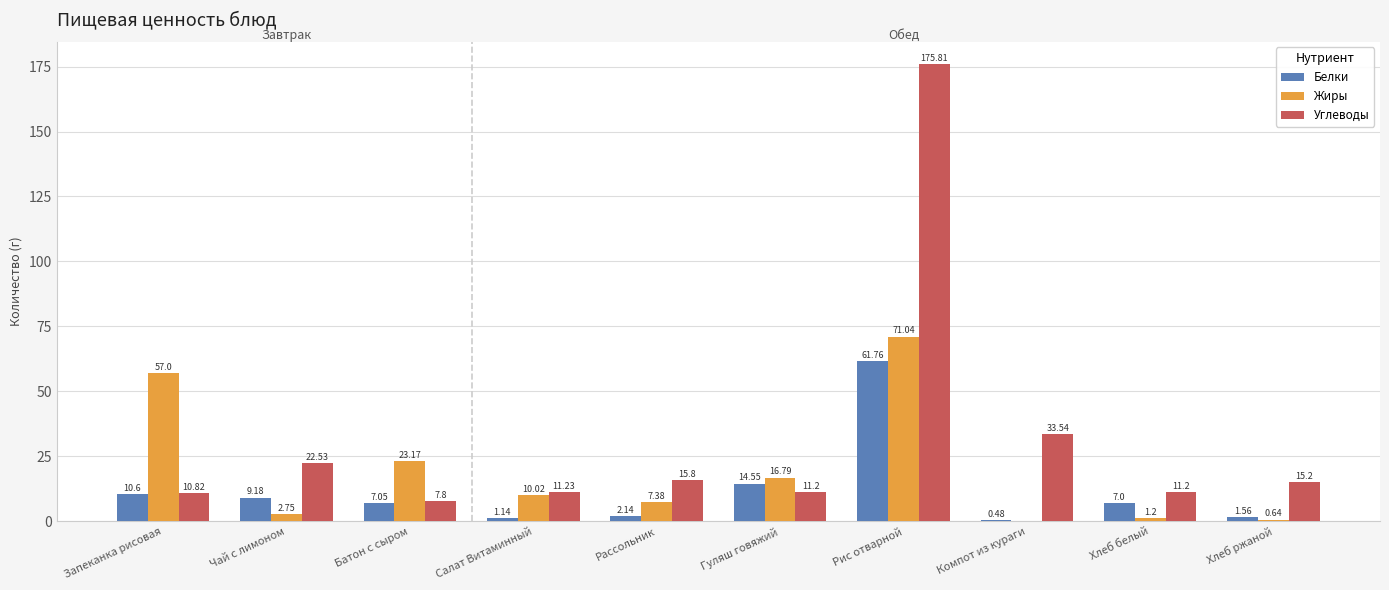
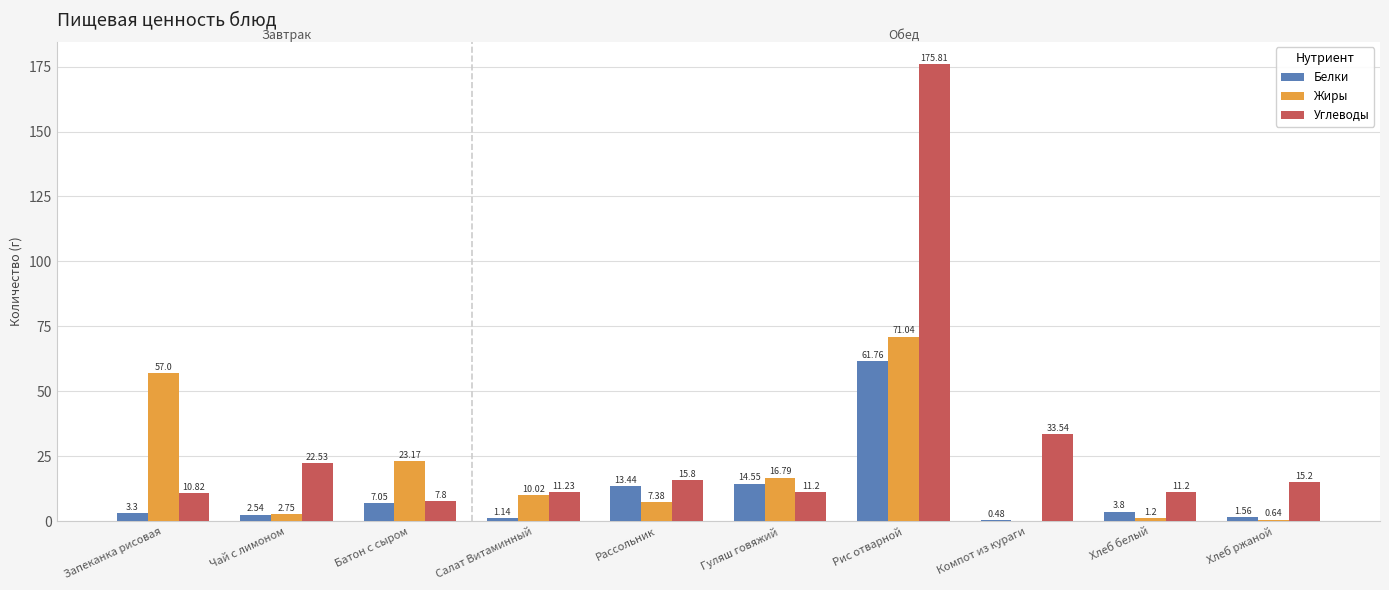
Белки, Запеканка рисовая: 10.6 -> 3.3
Белки, Чай с лимоном: 9.18 -> 2.54
Белки, Рассольник: 2.14 -> 13.44
Белки, Хлеб белый: 7.0 -> 3.8
